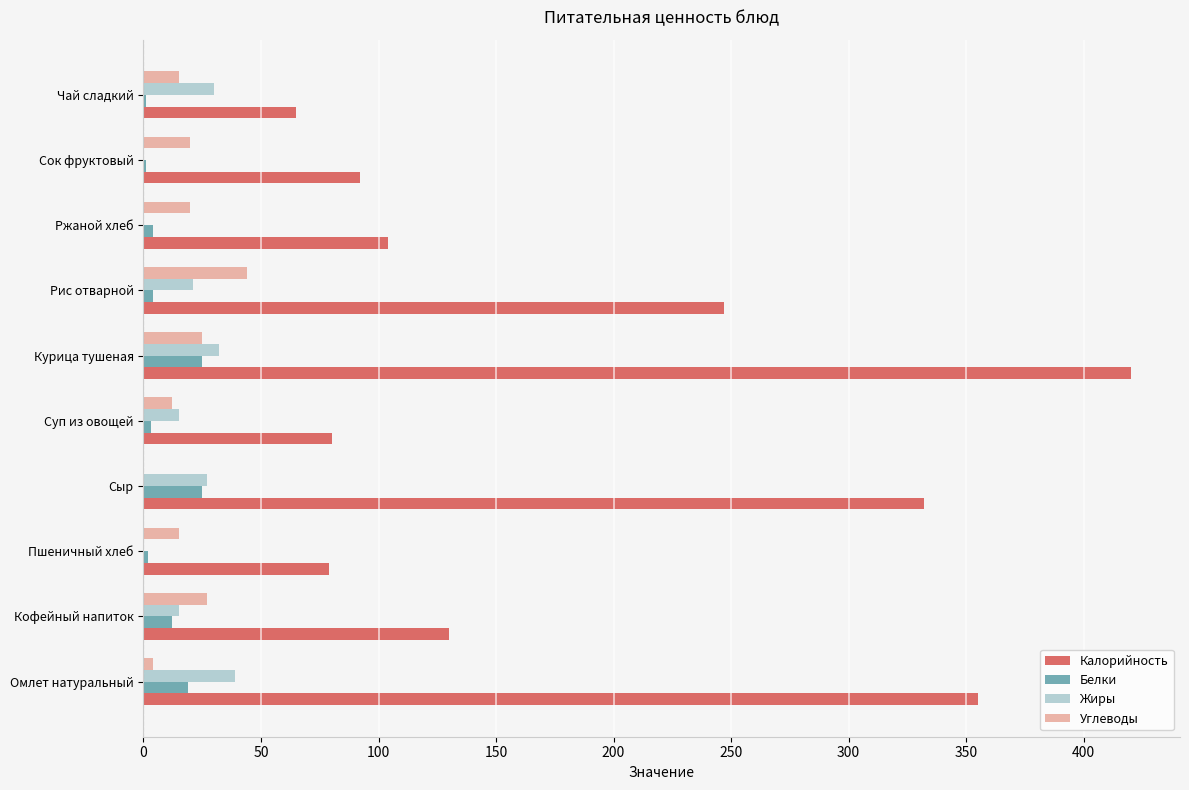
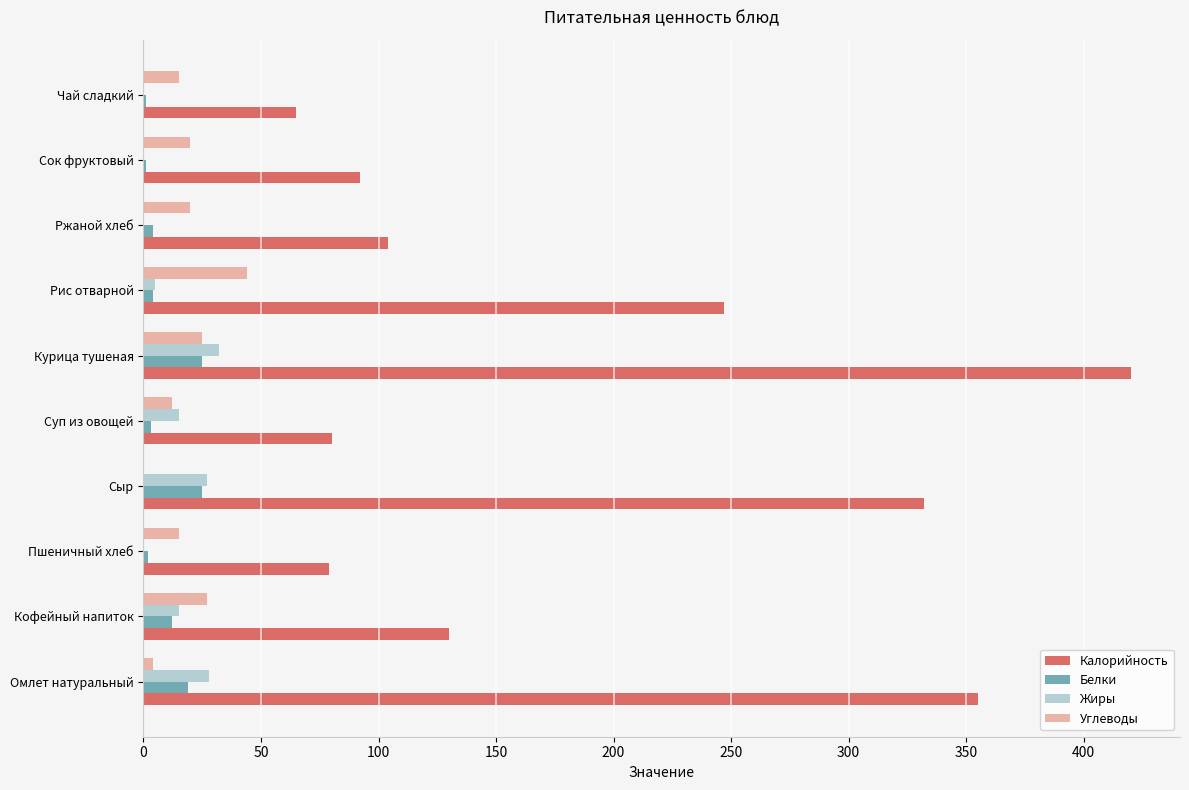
Жиры, Чай сладкий: 30 -> 0
Жиры, Рис отварной: 21 -> 5
Жиры, Омлет натуральный: 39 -> 28
